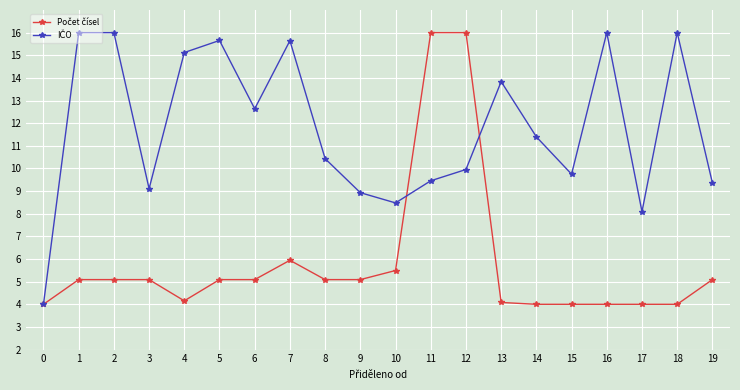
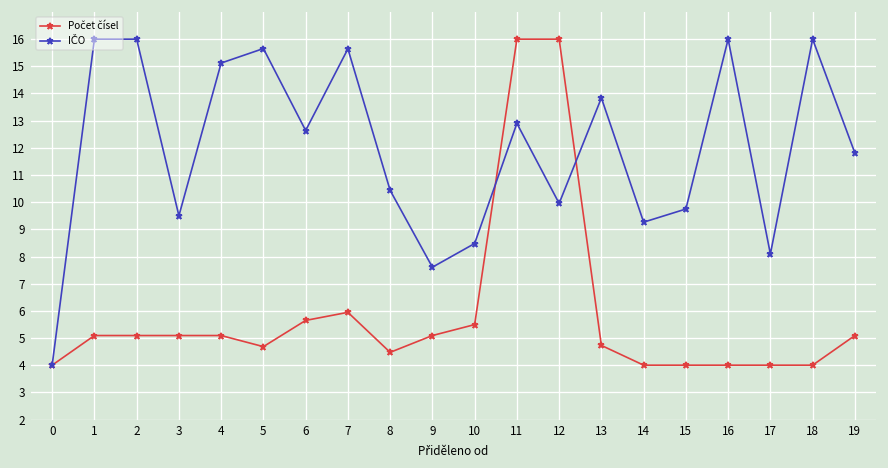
IČO, 3: 9.1 -> 9.5
Počet čísel, 4: 4.2 -> 5.1
Počet čísel, 5: 5.1 -> 4.7
Počet čísel, 6: 5.1 -> 5.6
Počet čísel, 8: 5.1 -> 4.5
IČO, 9: 8.9 -> 7.6
IČO, 11: 9.5 -> 12.9
Počet čísel, 13: 4.1 -> 4.7
IČO, 14: 11.4 -> 9.3
IČO, 19: 9.4 -> 11.8
